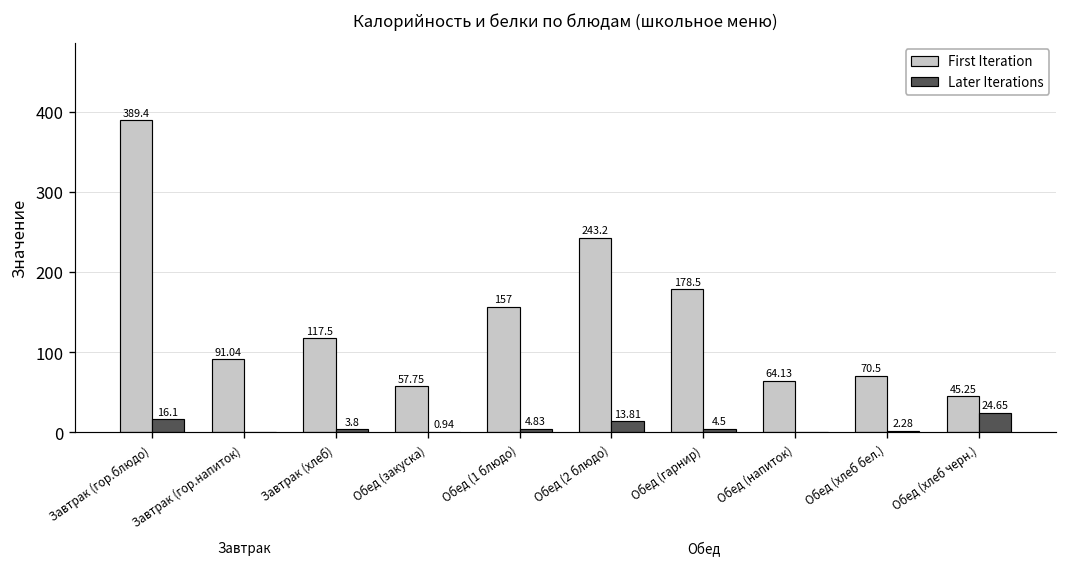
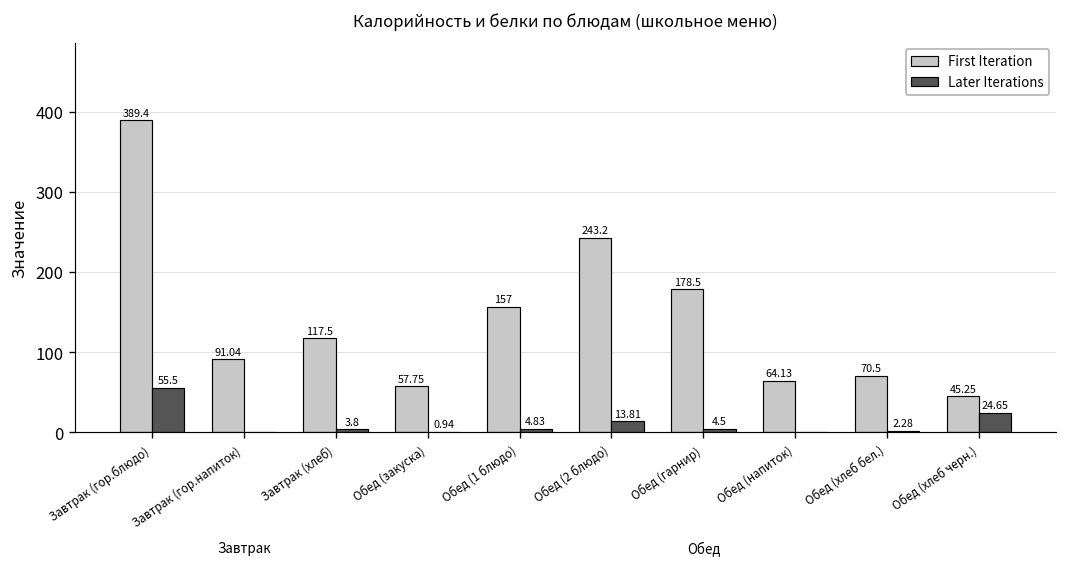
Later Iterations, Завтрак (гор.блюдо): 16.1 -> 55.5
